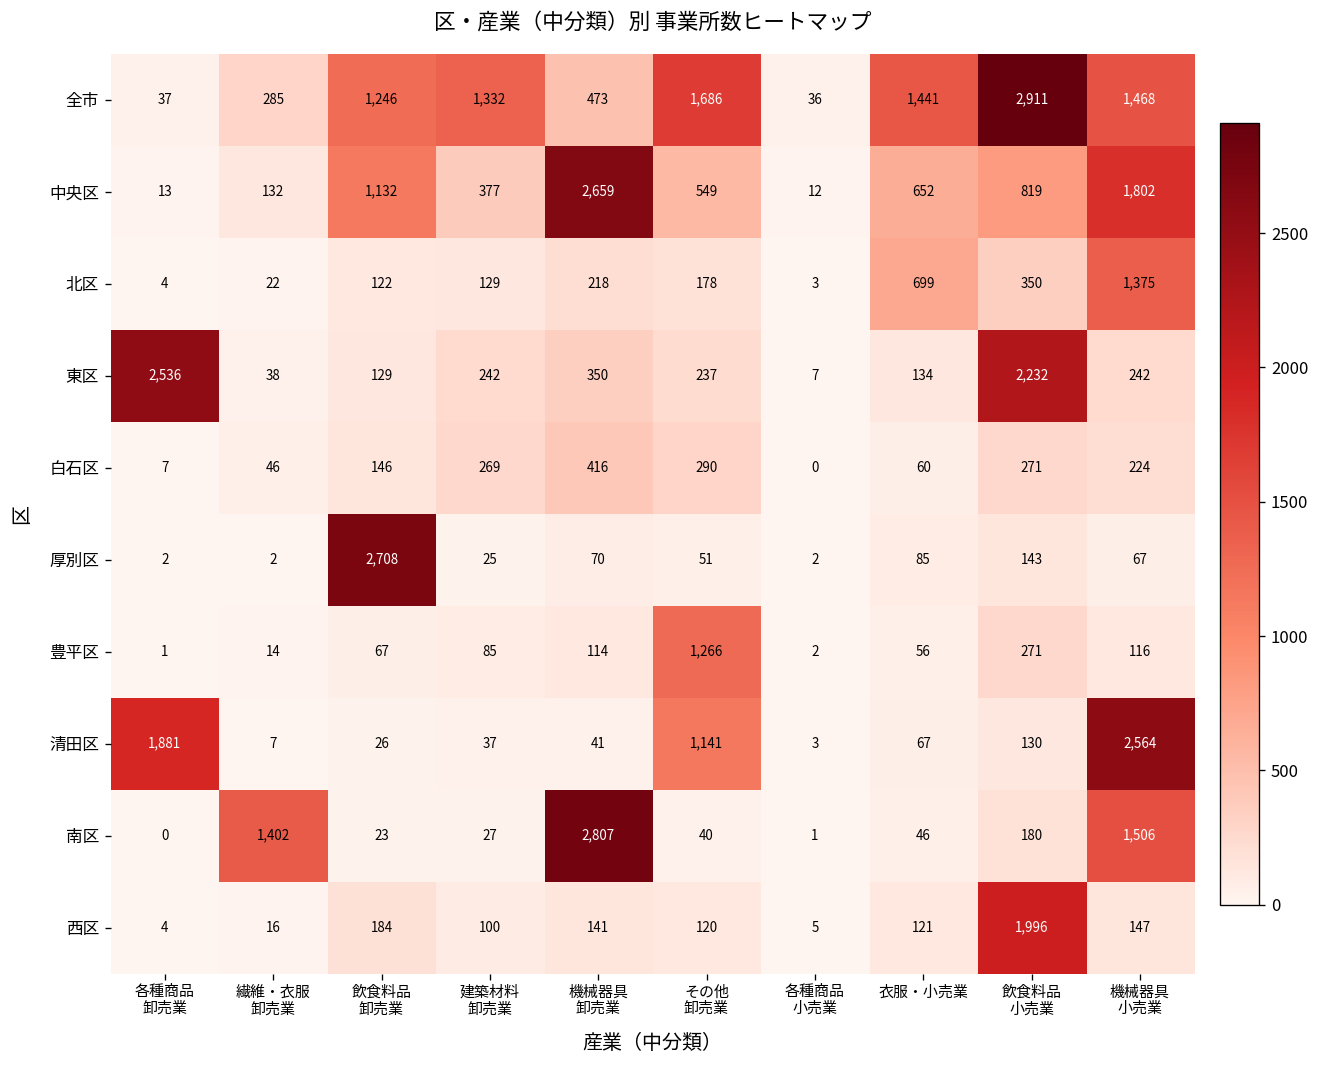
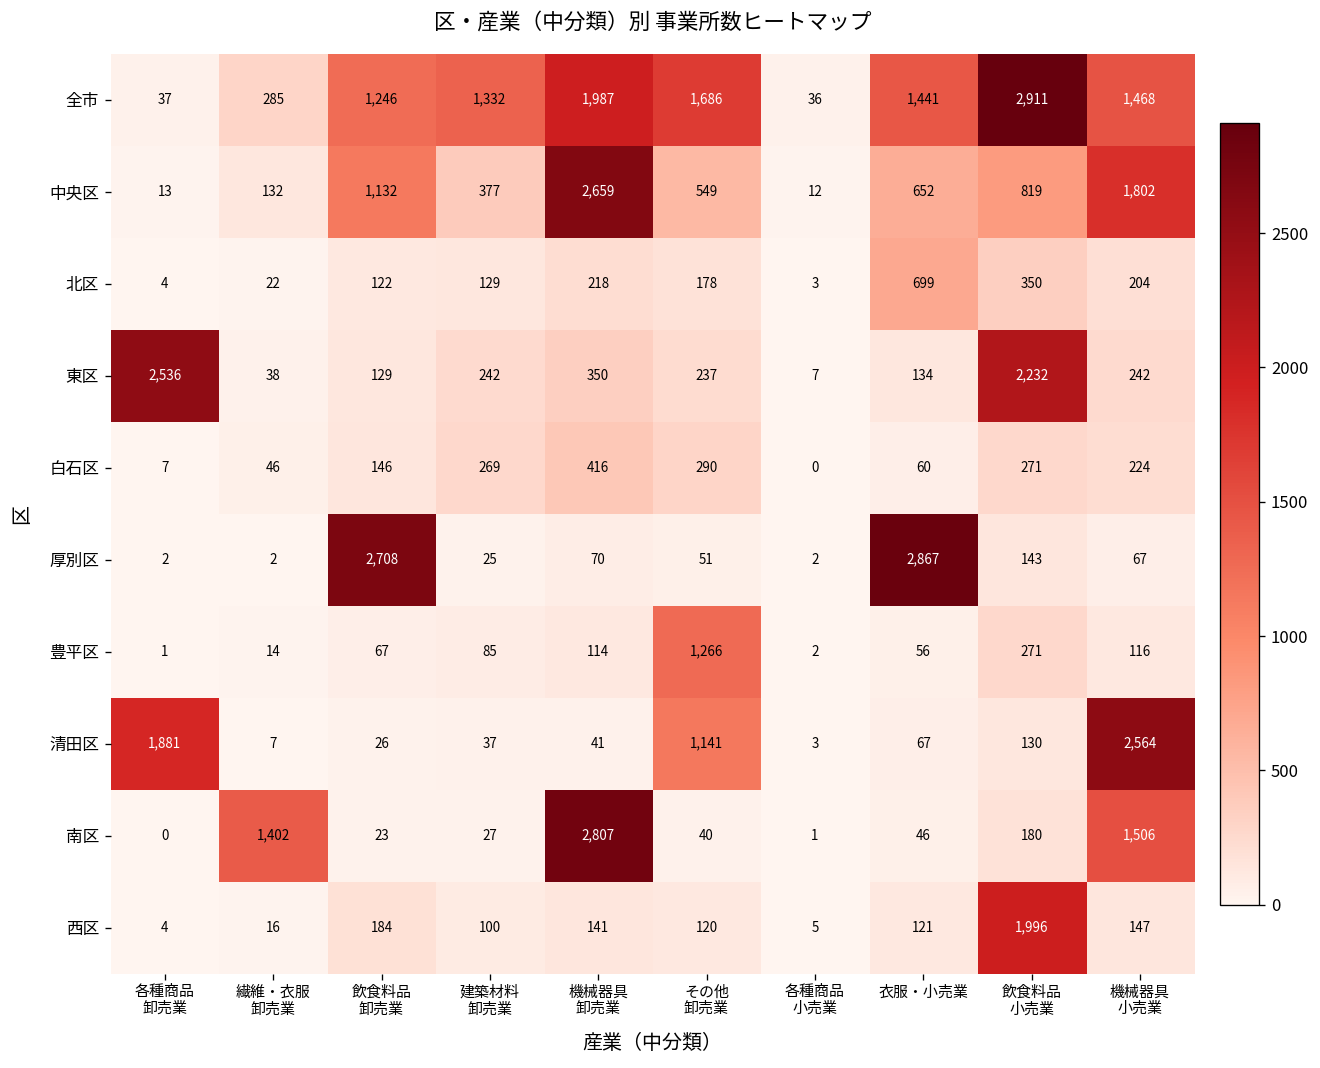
全市, 機械器具 卸売業: 473 -> 1,987
北区, 機械器具 小売業: 1,375 -> 204
厚別区, 衣服・小売業: 85 -> 2,867
